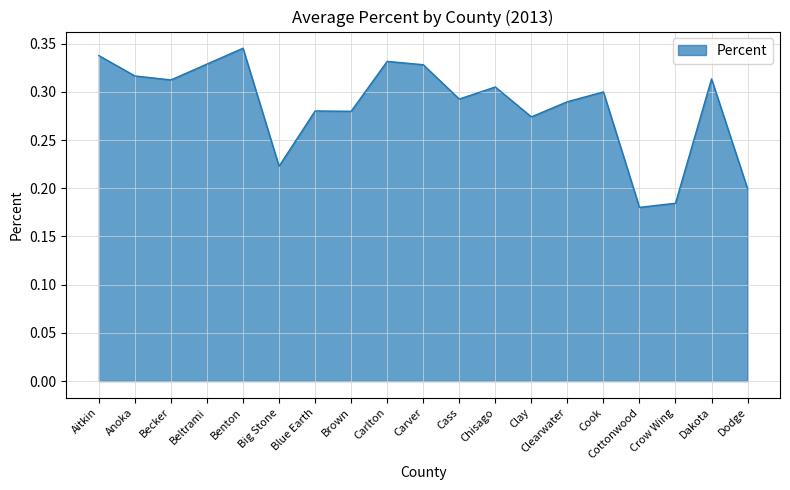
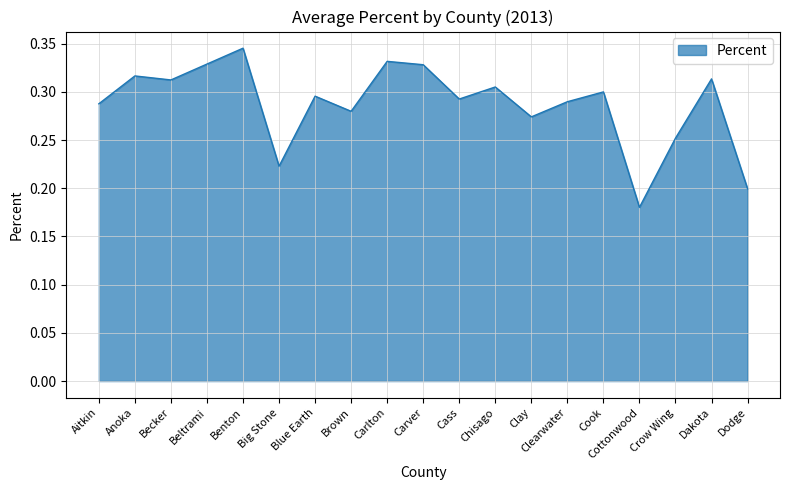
Aitkin: 0.34 -> 0.29
Blue Earth: 0.28 -> 0.30
Crow Wing: 0.18 -> 0.25
